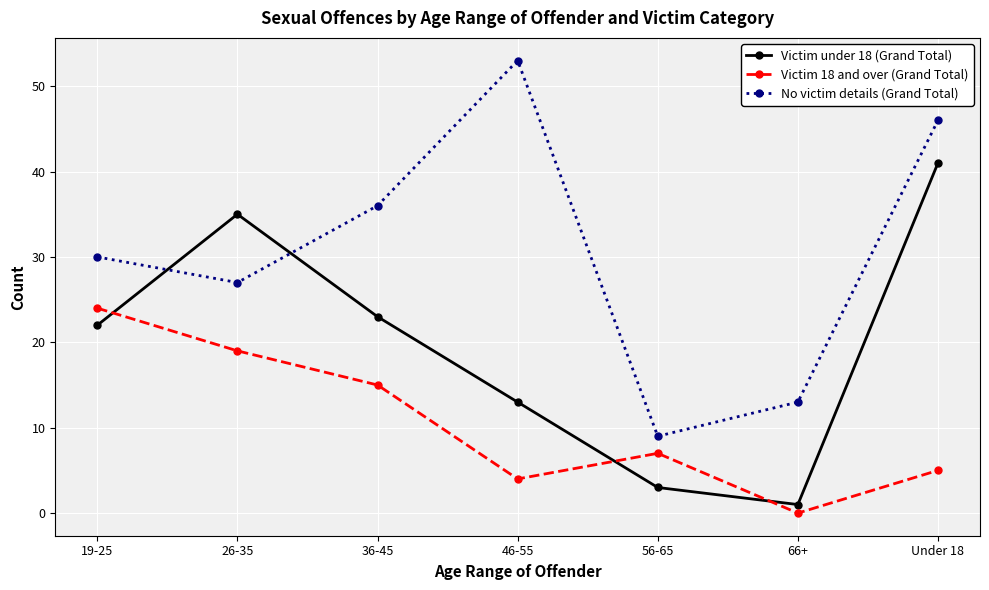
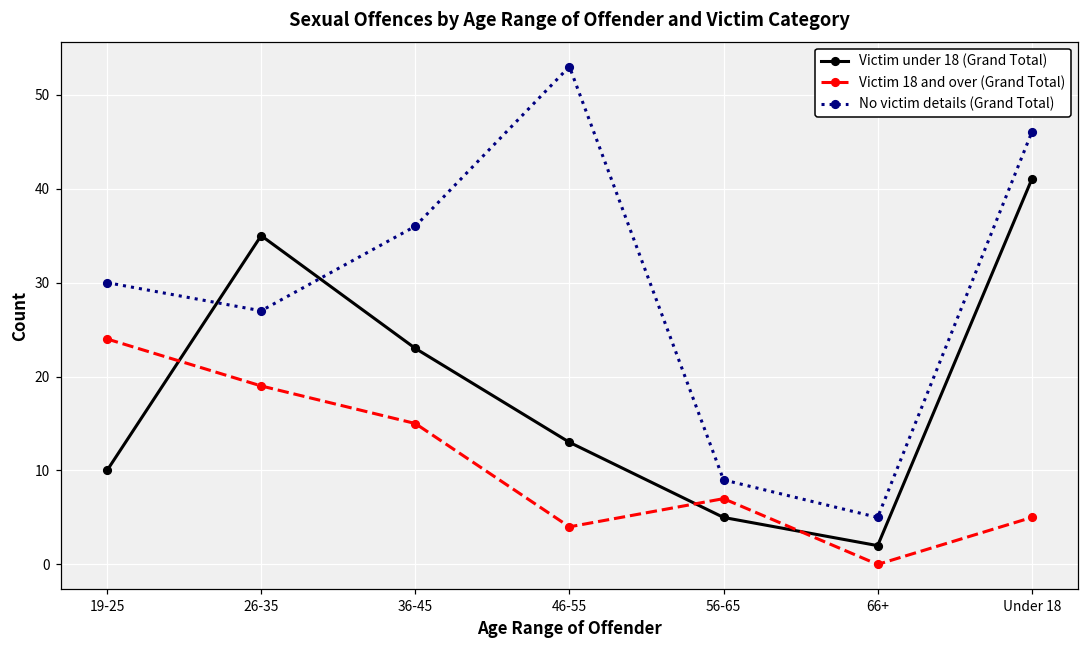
Victim under 18 (Grand Total), 19-25: 22 -> 10
Victim under 18 (Grand Total), 56-65: 3 -> 5
Victim under 18 (Grand Total), 66+: 1 -> 2
No victim details (Grand Total), 66+: 13 -> 5
